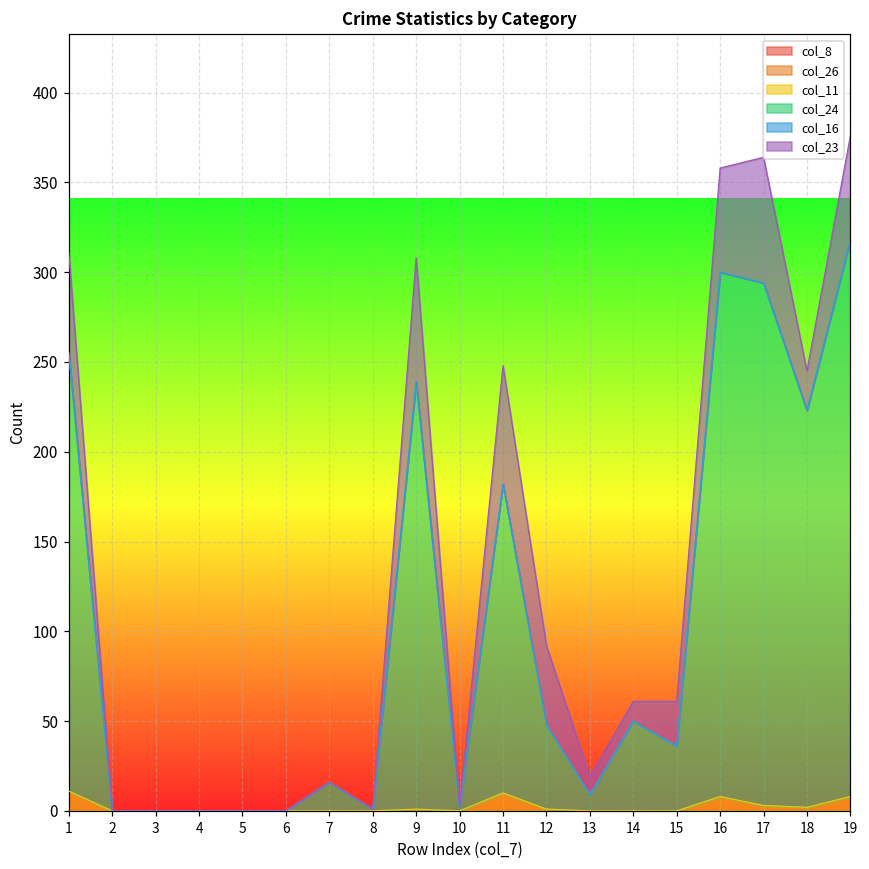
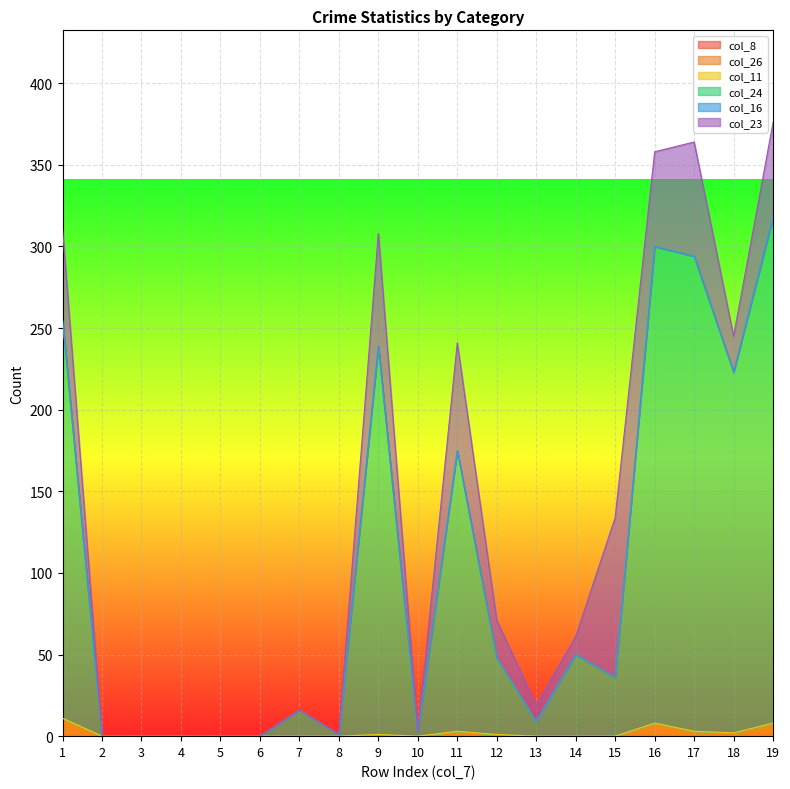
col_11, 11: 10 -> 3
col_23, 12: 44 -> 23
col_23, 15: 25 -> 98
